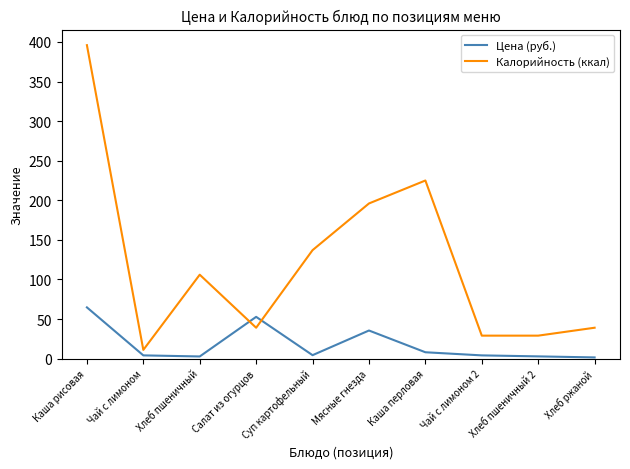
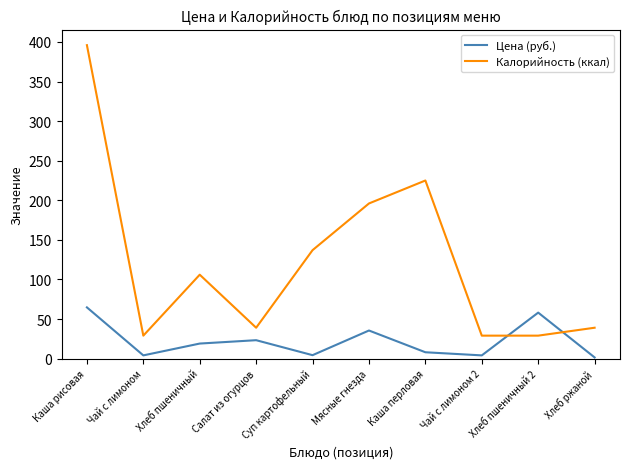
Калорийность (ккал), Чай с лимоном: 10 -> 30
Цена (руб.), Хлеб пшеничный: 0 -> 20
Цена (руб.), Салат из огурцов: 50 -> 20
Цена (руб.), Хлеб пшеничный 2: 0 -> 60
